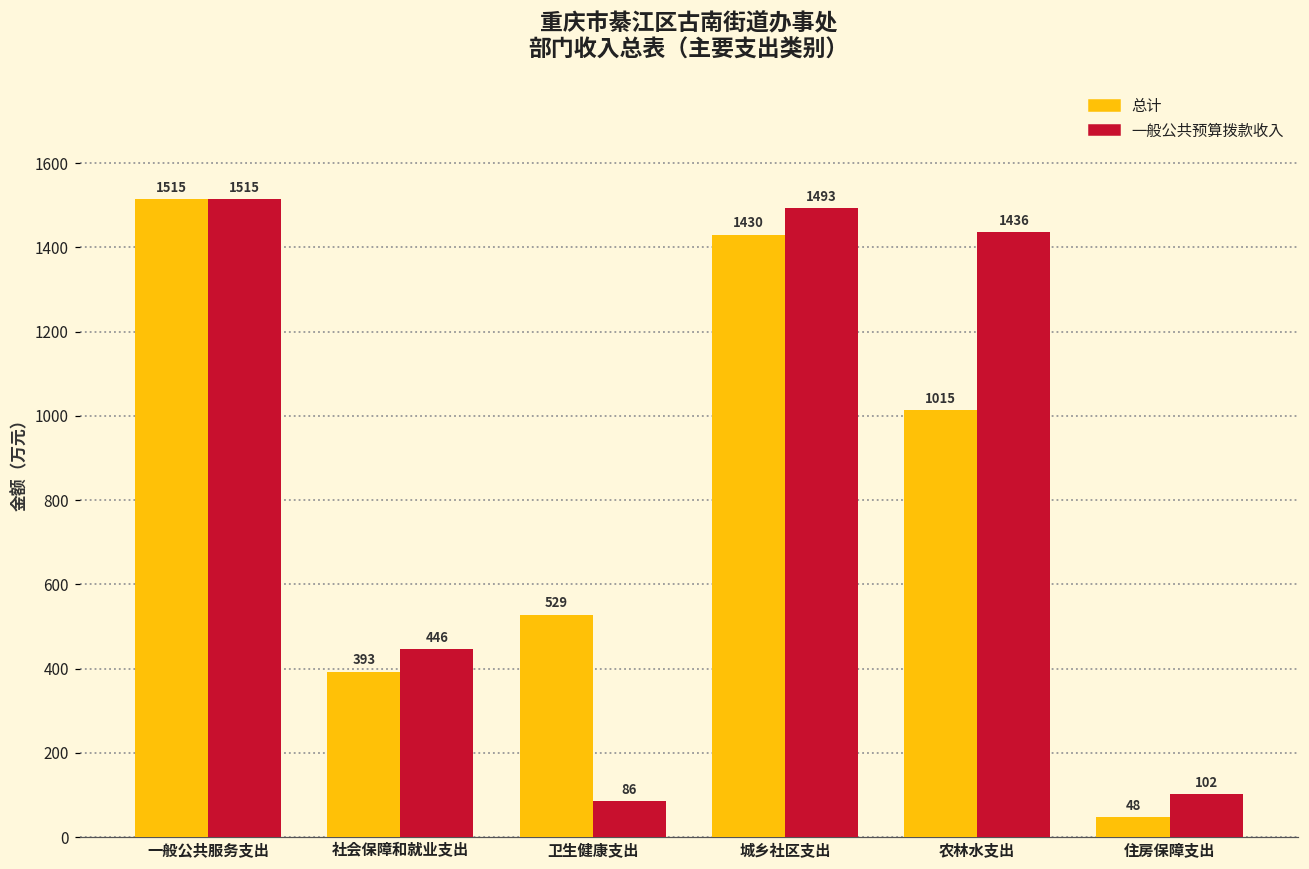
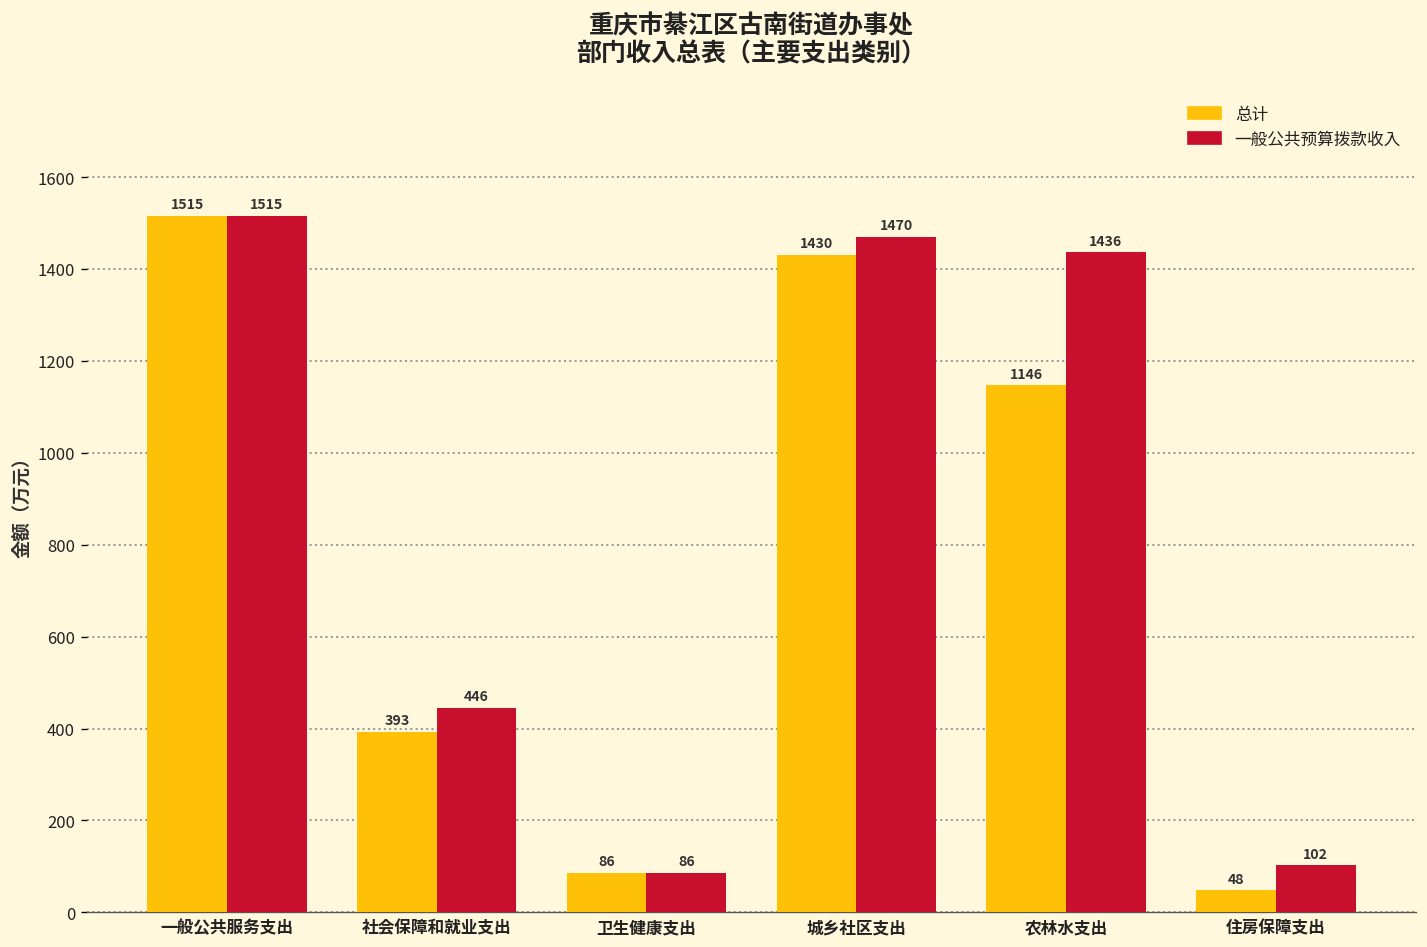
总计, 卫生健康支出: 529 -> 86
一般公共预算拨款收入, 城乡社区支出: 1493 -> 1470
总计, 农林水支出: 1015 -> 1146
